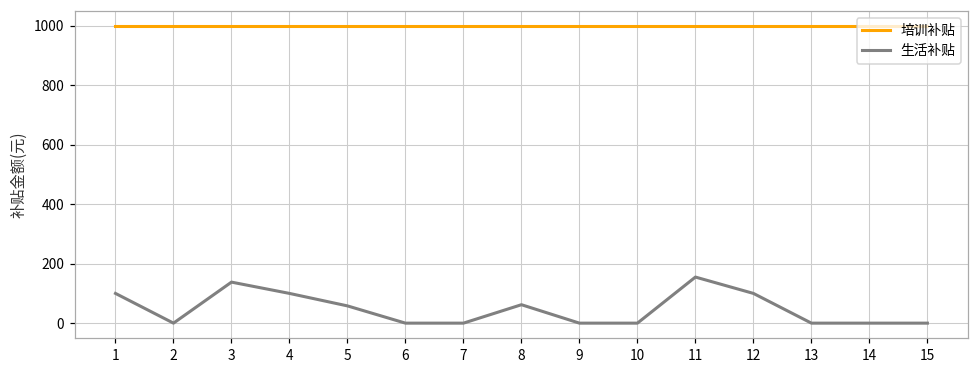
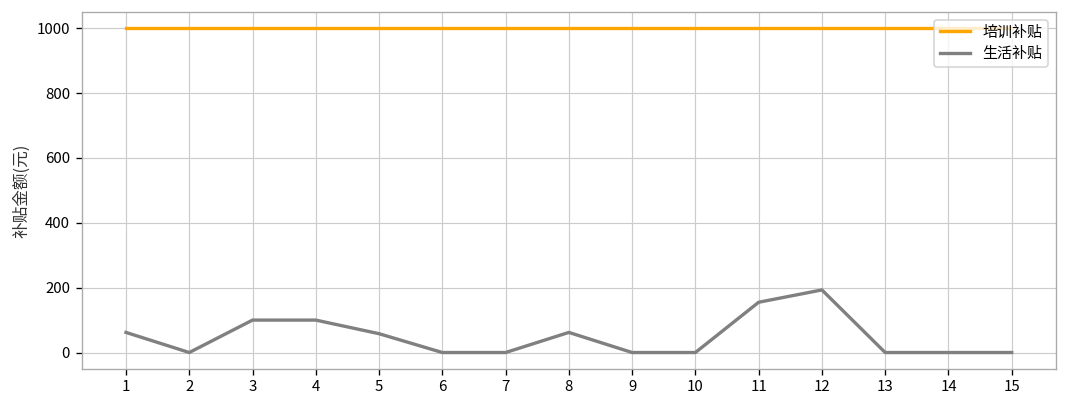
生活补贴, 1: 100 -> 60
生活补贴, 3: 140 -> 100
生活补贴, 12: 100 -> 190
